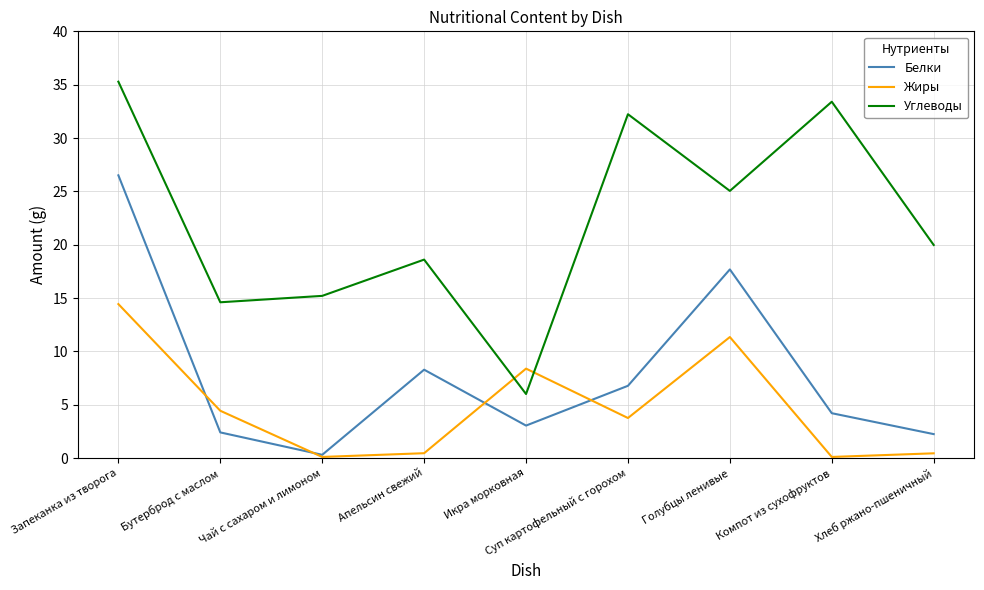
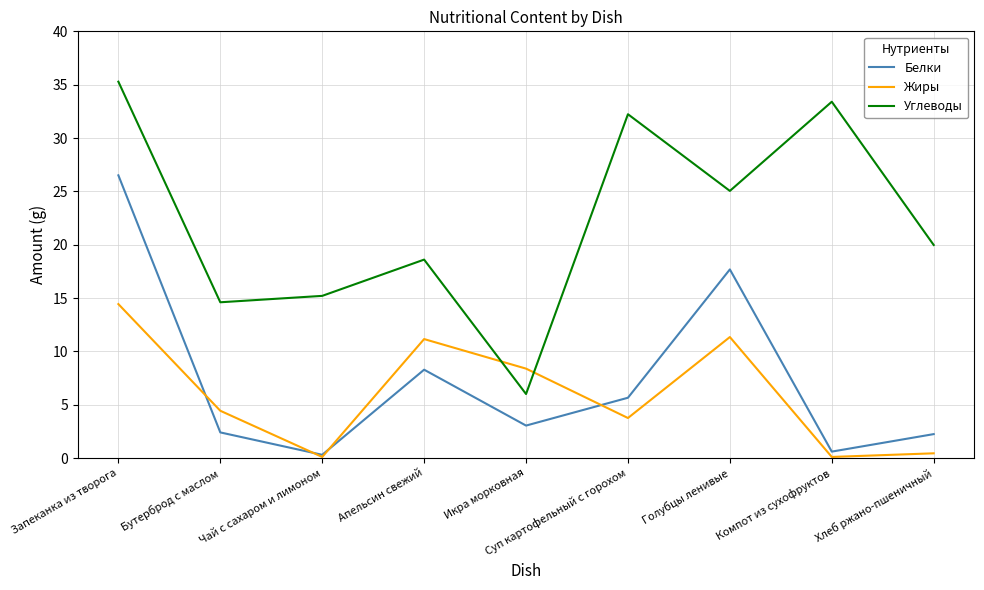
Жиры, Апельсин свежий: 0.5 -> 11.2
Белки, Суп картофельный с горохом: 6.8 -> 5.7
Белки, Компот из сухофруктов: 4.2 -> 0.6
